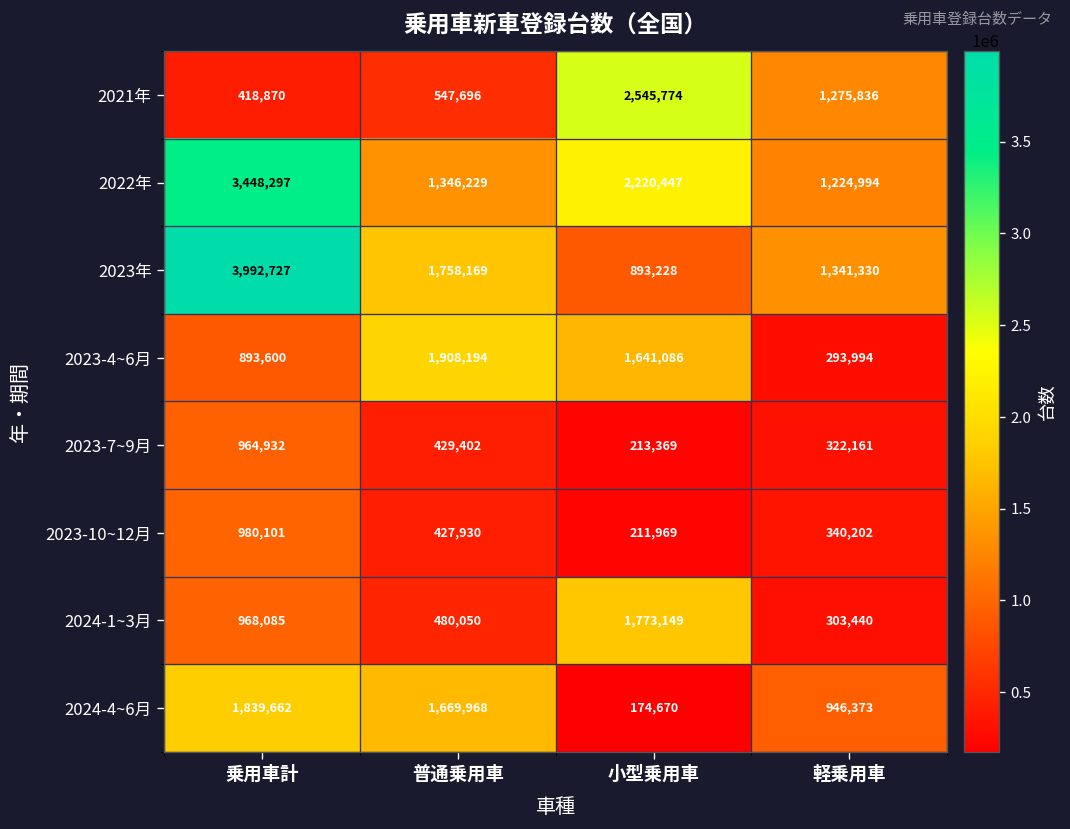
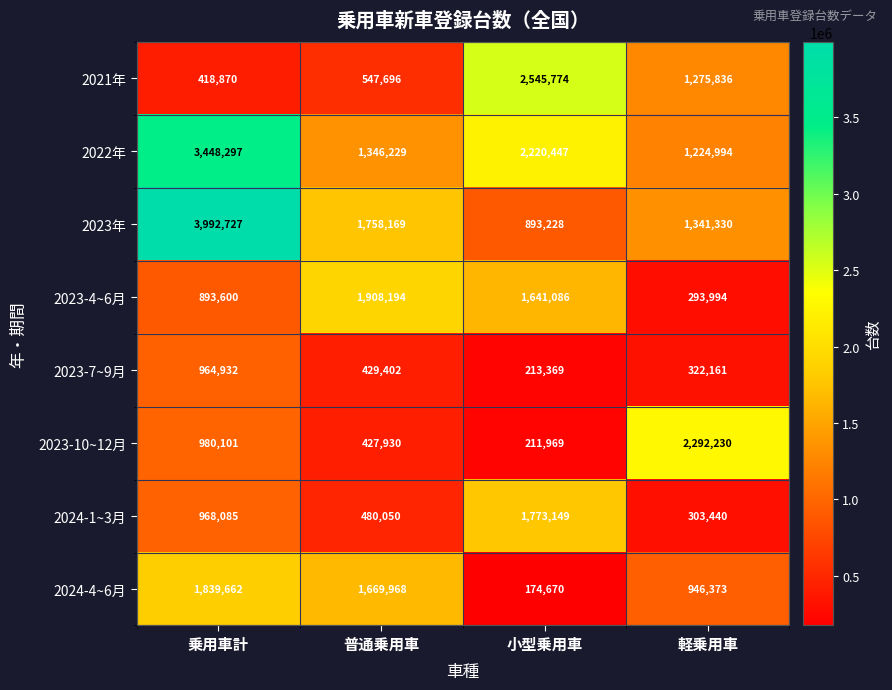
2023-10~12月, 軽乗用車: 340,202 -> 2,292,230
